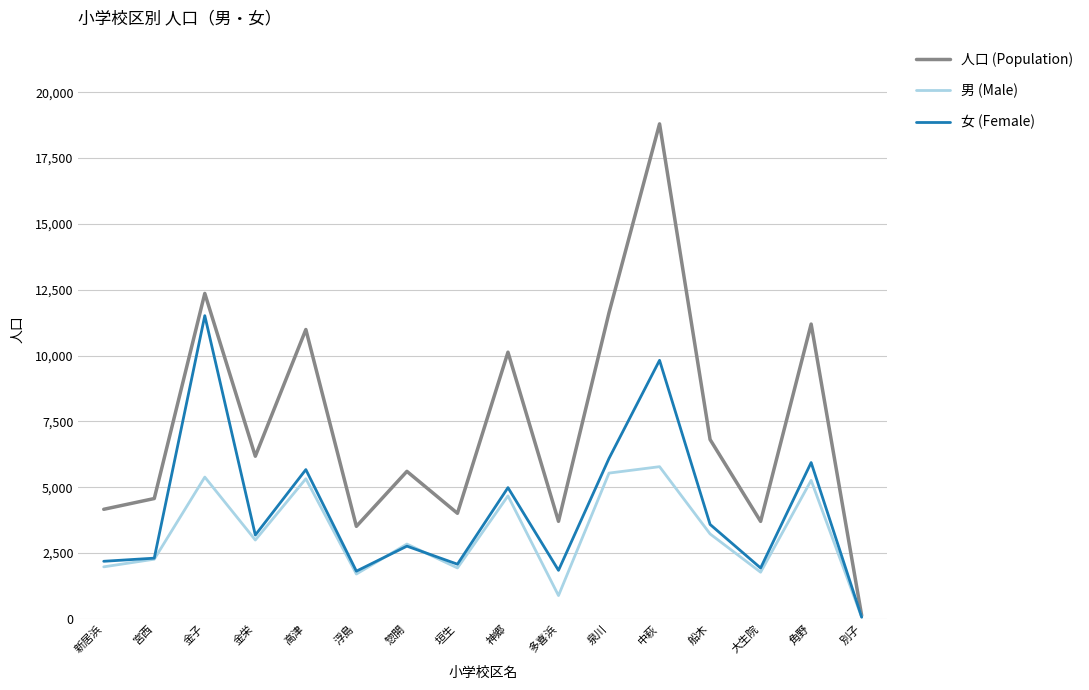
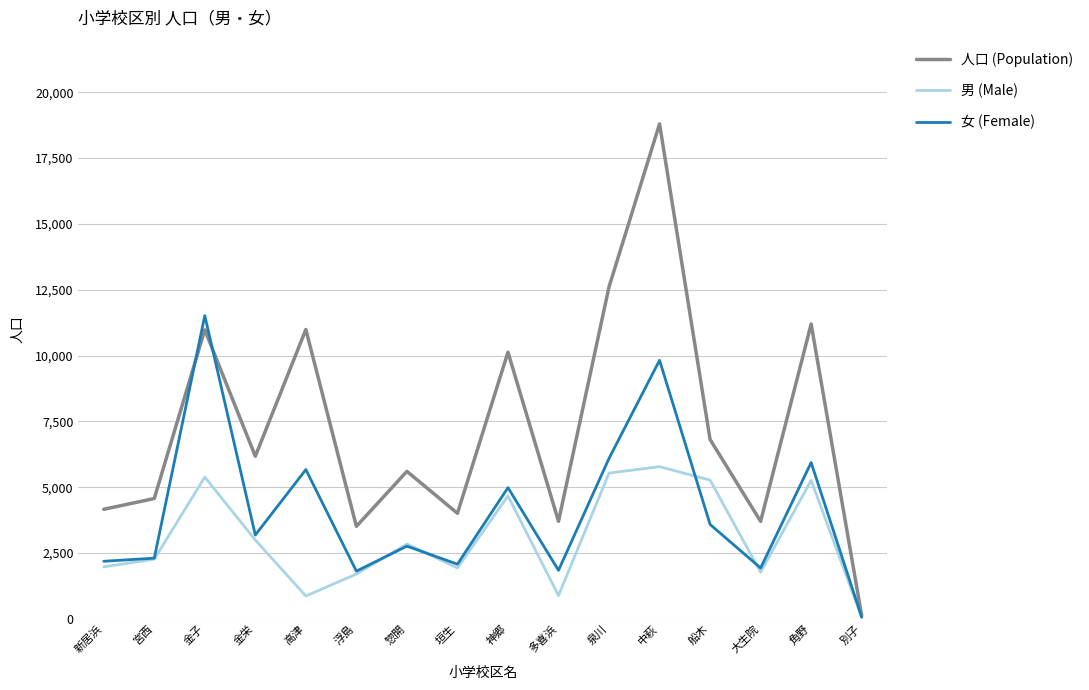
人口 (Population), 金子: 12,400 -> 11,000
男 (Male), 高津: 5,300 -> 900
人口 (Population), 泉川: 11,600 -> 12,600
男 (Male), 船木: 3,200 -> 5,300
